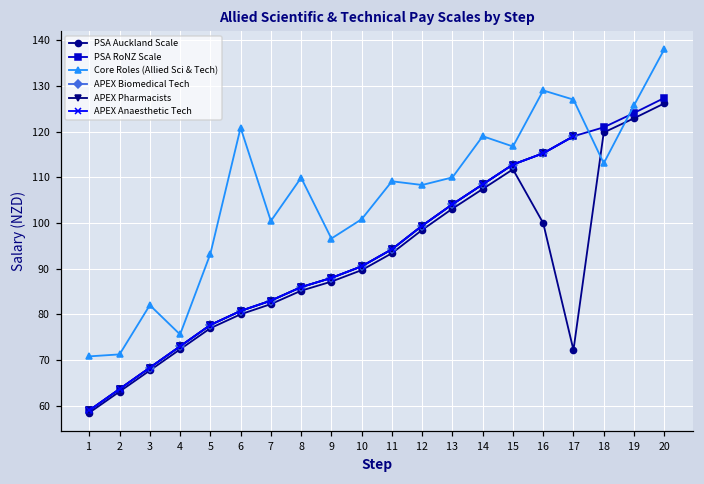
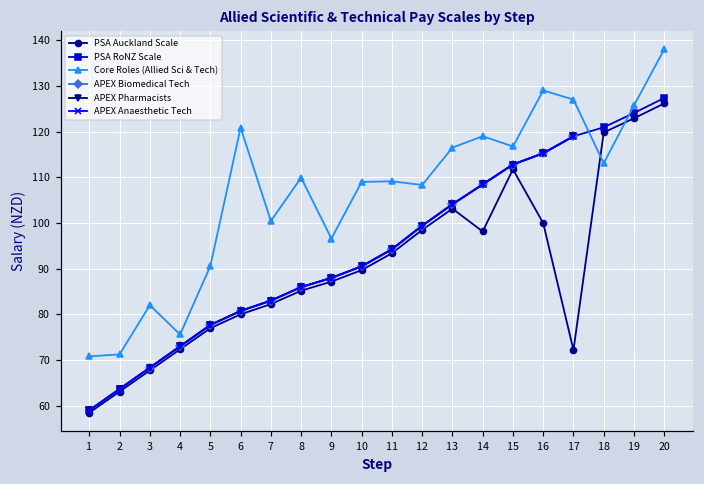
Core Roles (Allied Sci & Tech), 5: 93 -> 91
Core Roles (Allied Sci & Tech), 10: 101 -> 109
Core Roles (Allied Sci & Tech), 13: 110 -> 117
PSA Auckland Scale, 14: 107 -> 98
